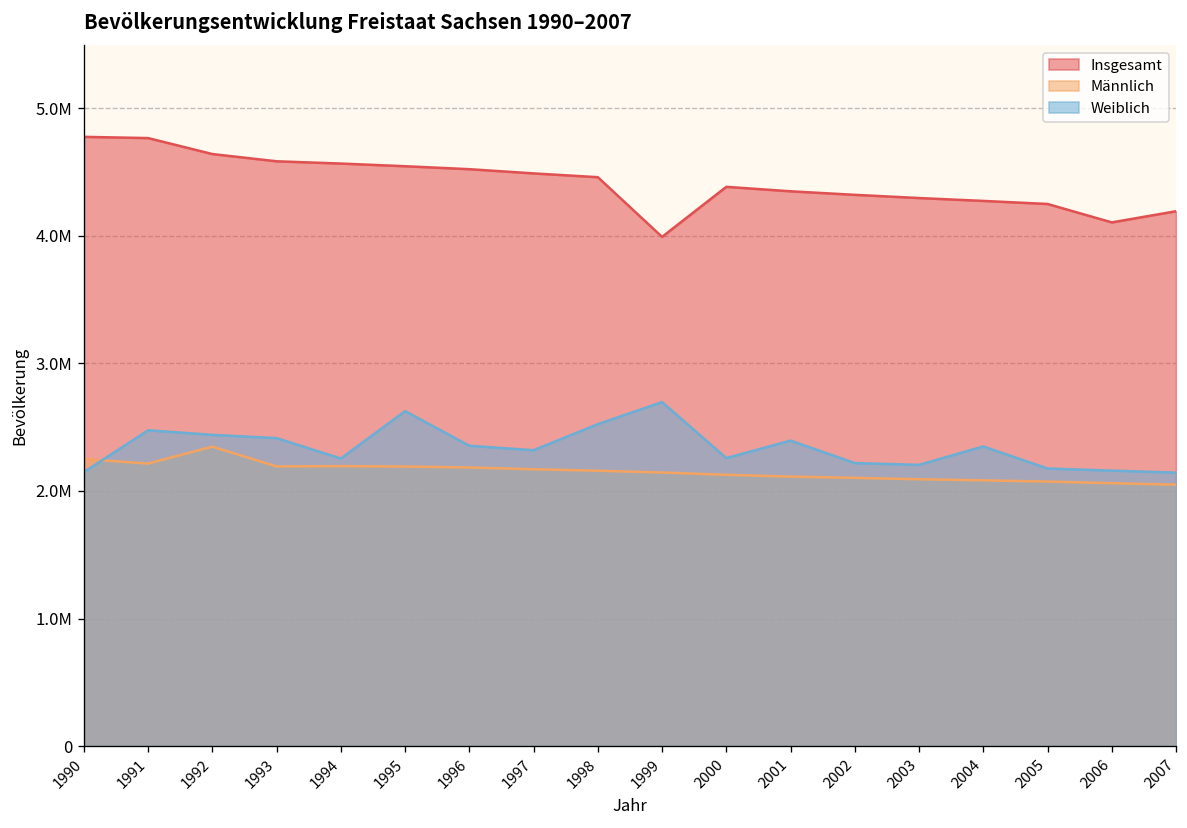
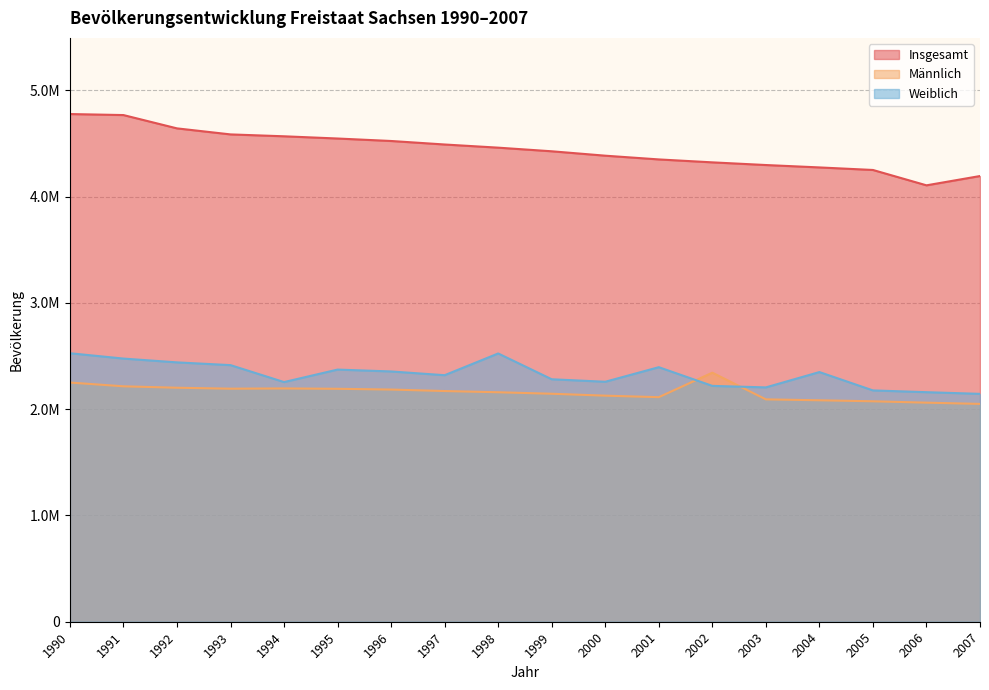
Weiblich, 1990: 2150000 -> 2530000
Männlich, 1992: 2350000 -> 2200000
Weiblich, 1995: 2630000 -> 2370000
Insgesamt, 1999: 3990000 -> 4430000
Weiblich, 1999: 2700000 -> 2280000
Männlich, 2002: 2100000 -> 2340000
